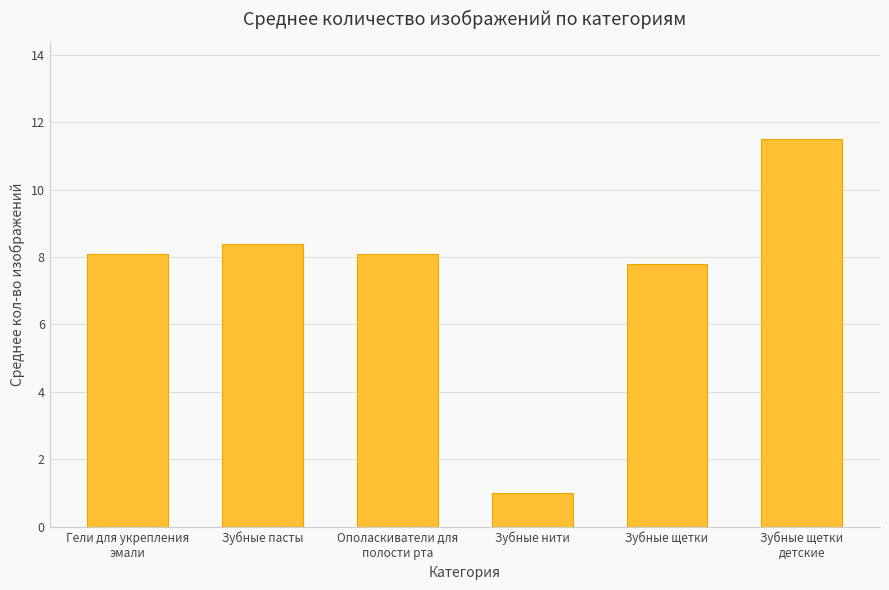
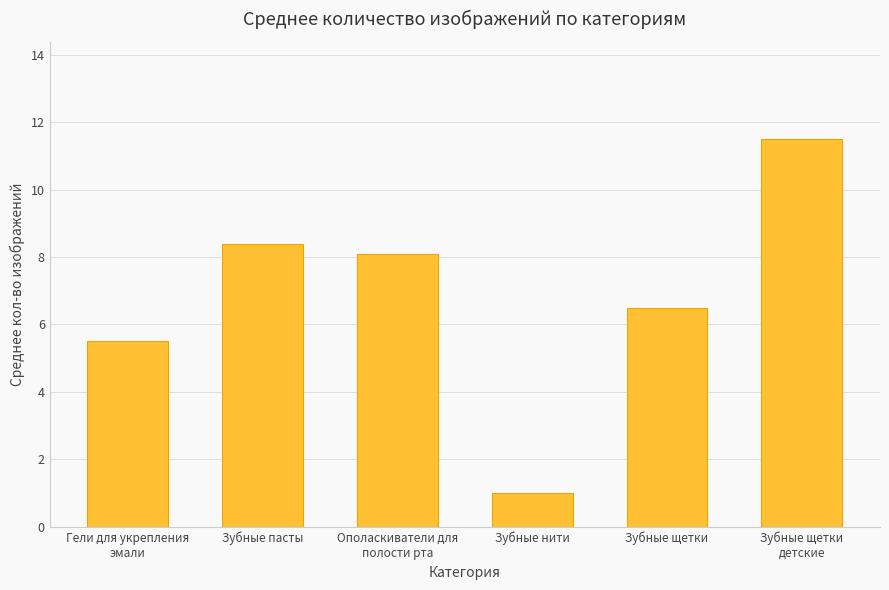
Гели для укрепления эмали: 8.1 -> 5.5
Зубные щетки: 7.8 -> 6.5
